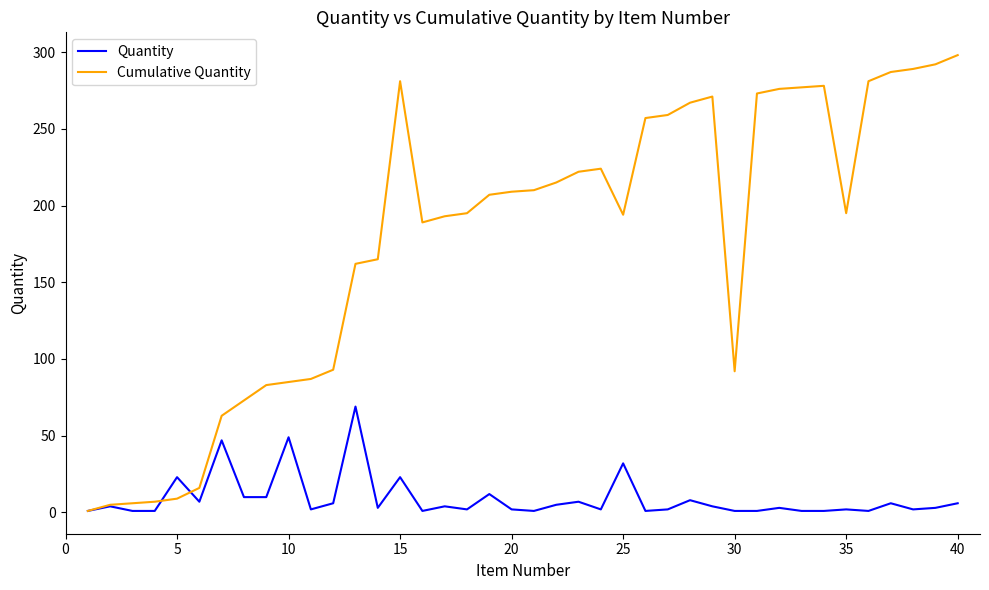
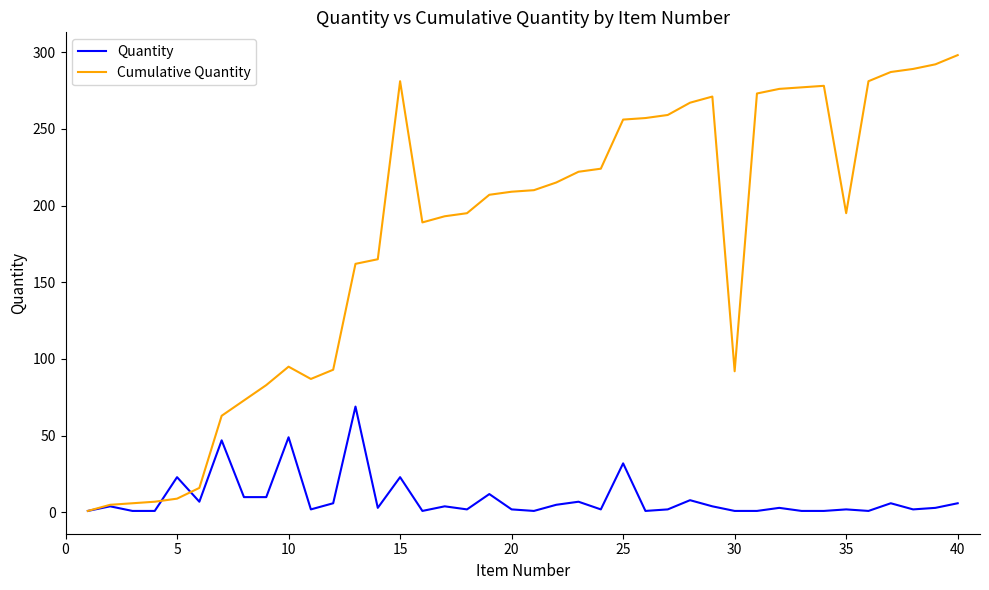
Cumulative Quantity, 10: 85 -> 95
Cumulative Quantity, 25: 194 -> 256
